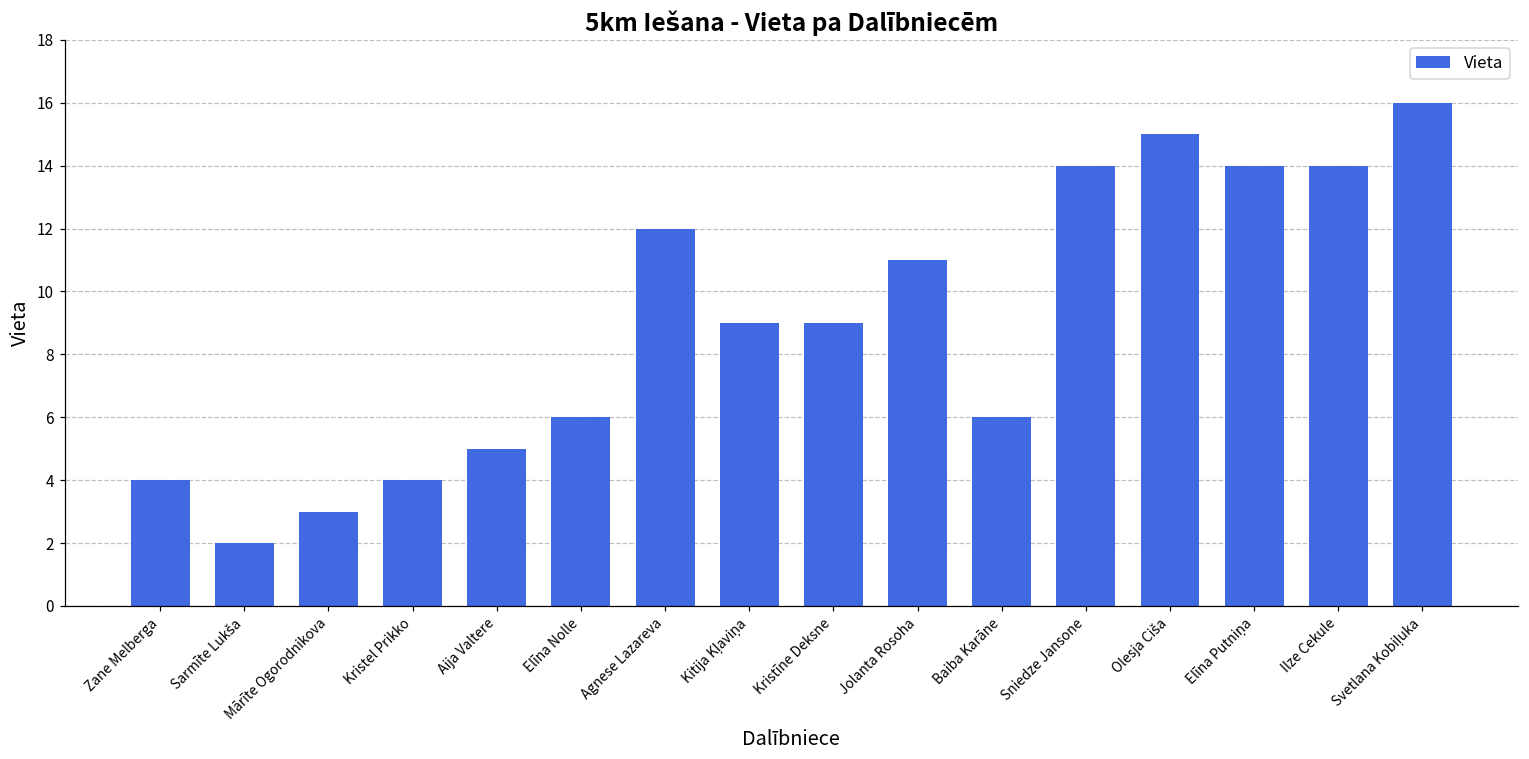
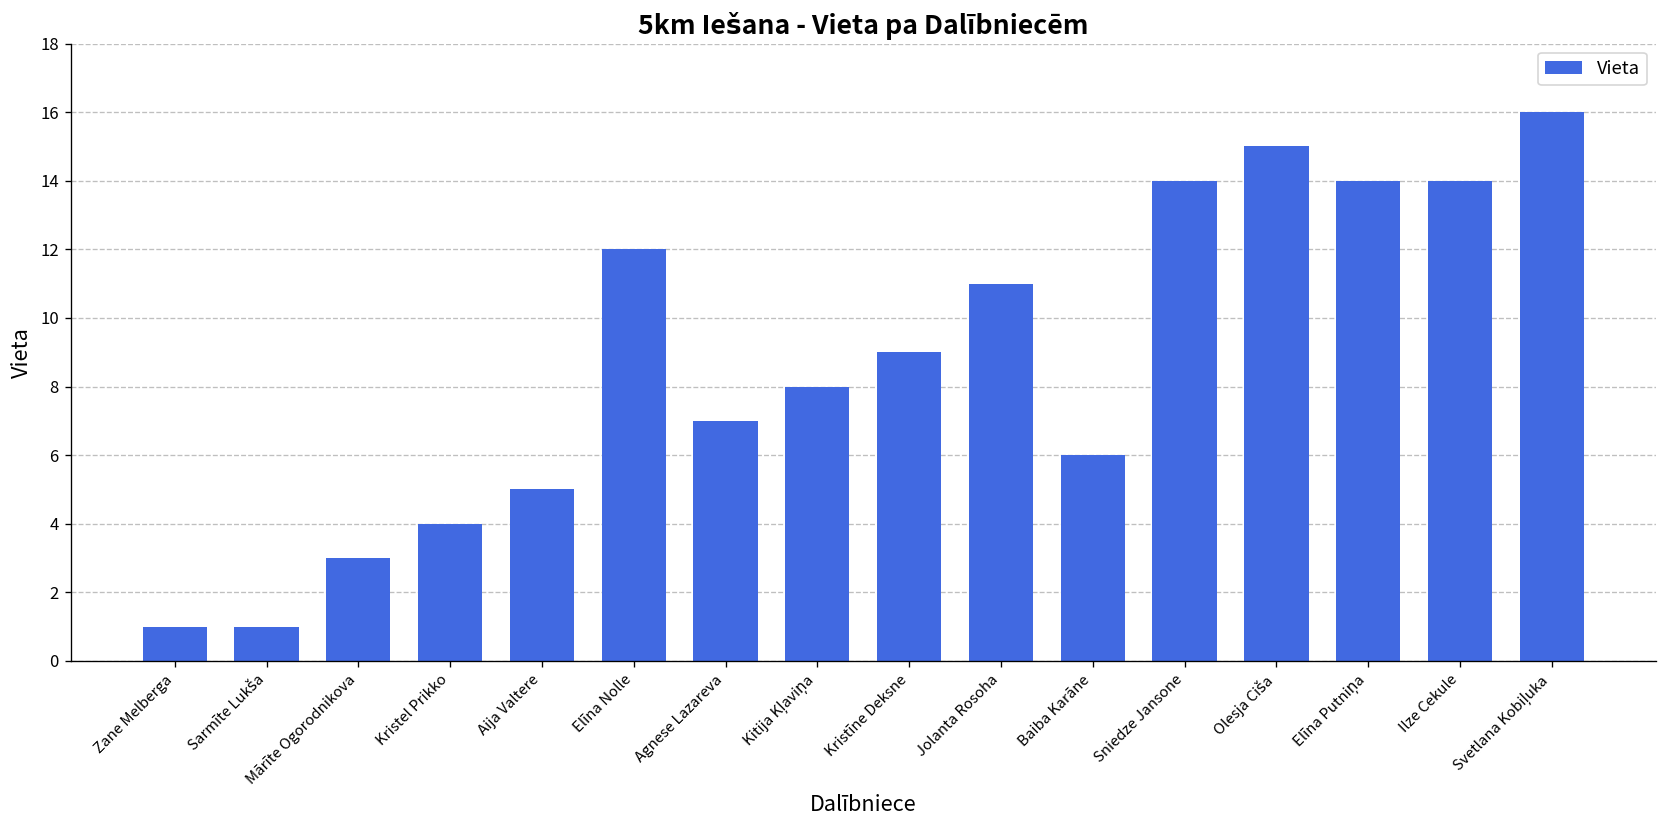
Zane Melberga: 4 -> 1
Sarmīte Lukša: 2 -> 1
Elīna Nolle: 6 -> 12
Agnese Lazareva: 12 -> 7
Kitija Kļaviņa: 9 -> 8
